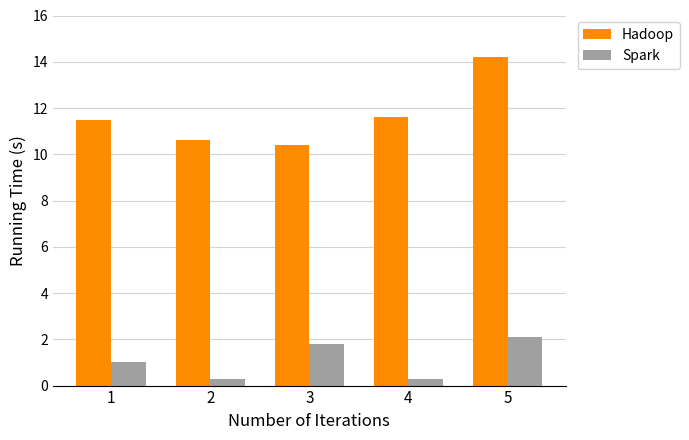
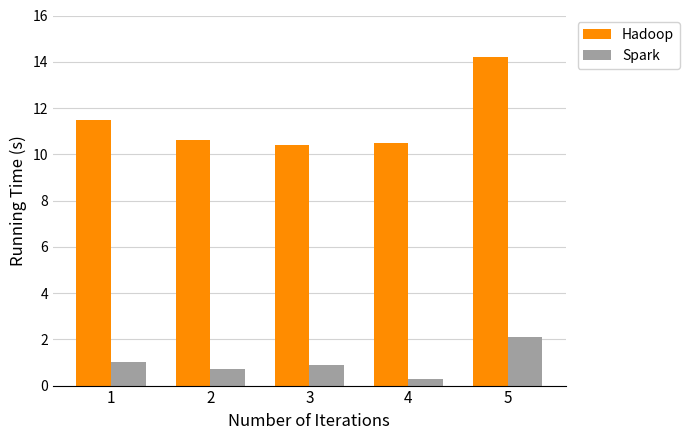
Spark, 2: 0.3 -> 0.7
Spark, 3: 1.8 -> 0.9
Hadoop, 4: 11.6 -> 10.5
